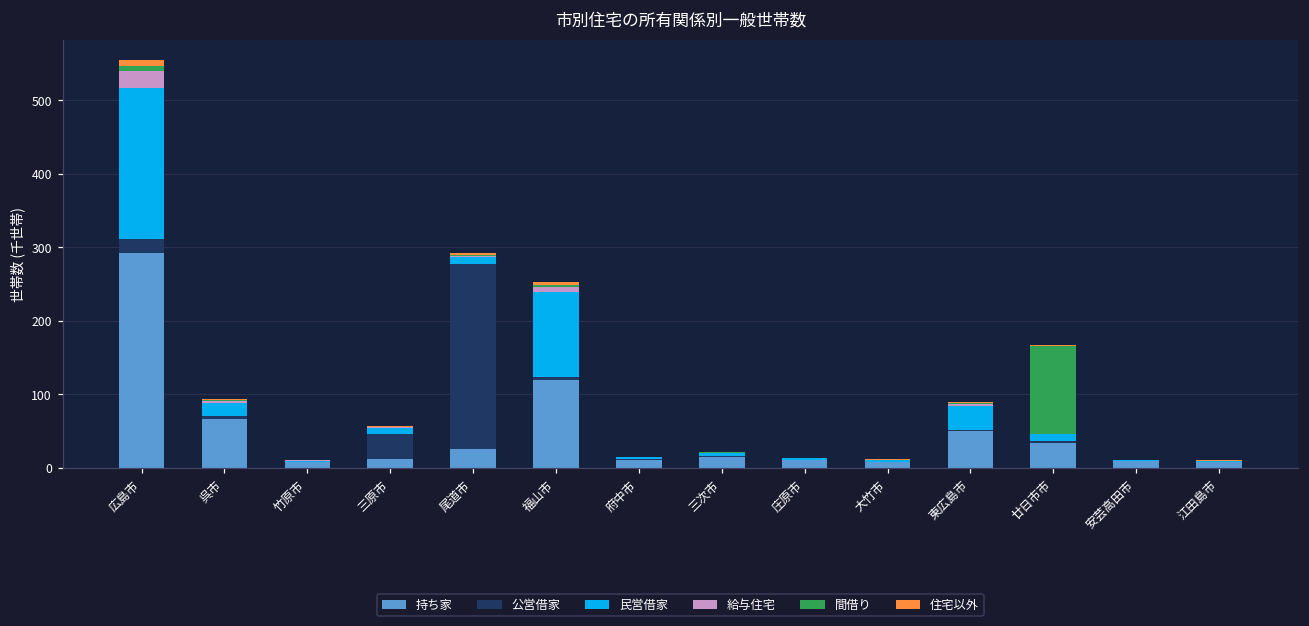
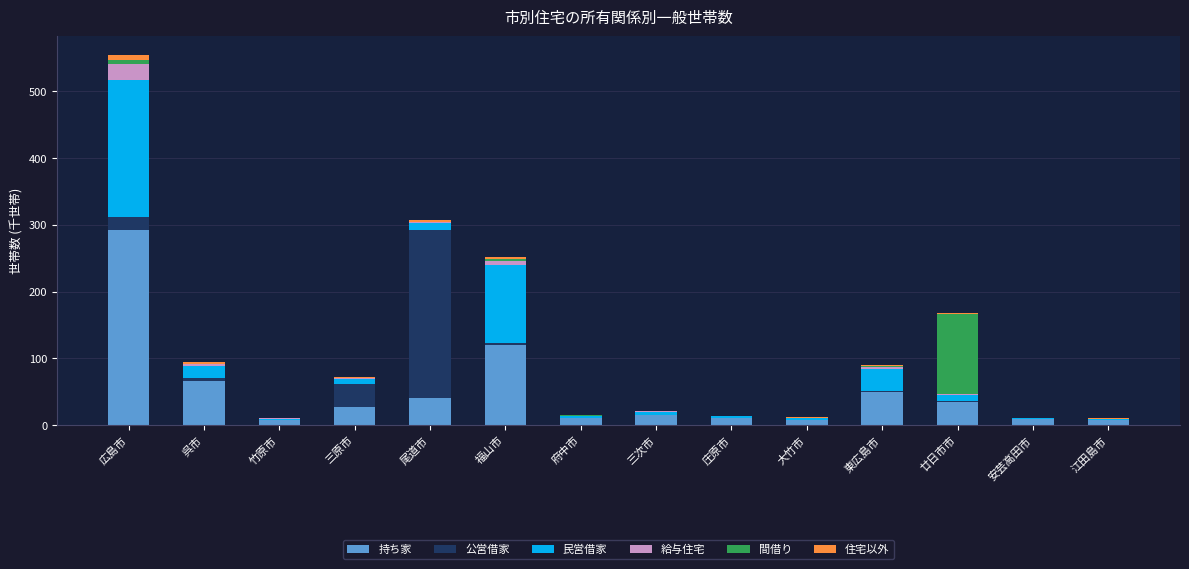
持ち家, 三原市: 10 -> 30
持ち家, 尾道市: 30 -> 40
